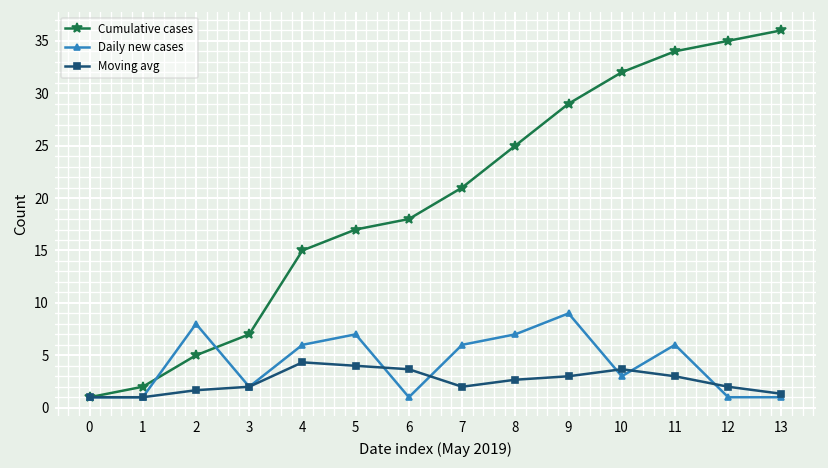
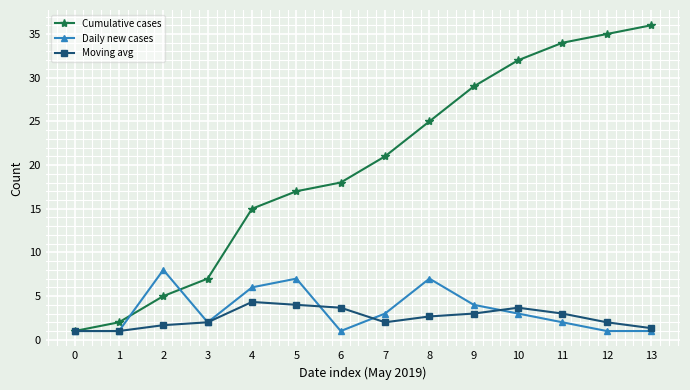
Daily new cases, 7: 6 -> 3
Daily new cases, 9: 9 -> 4
Daily new cases, 11: 6 -> 2
